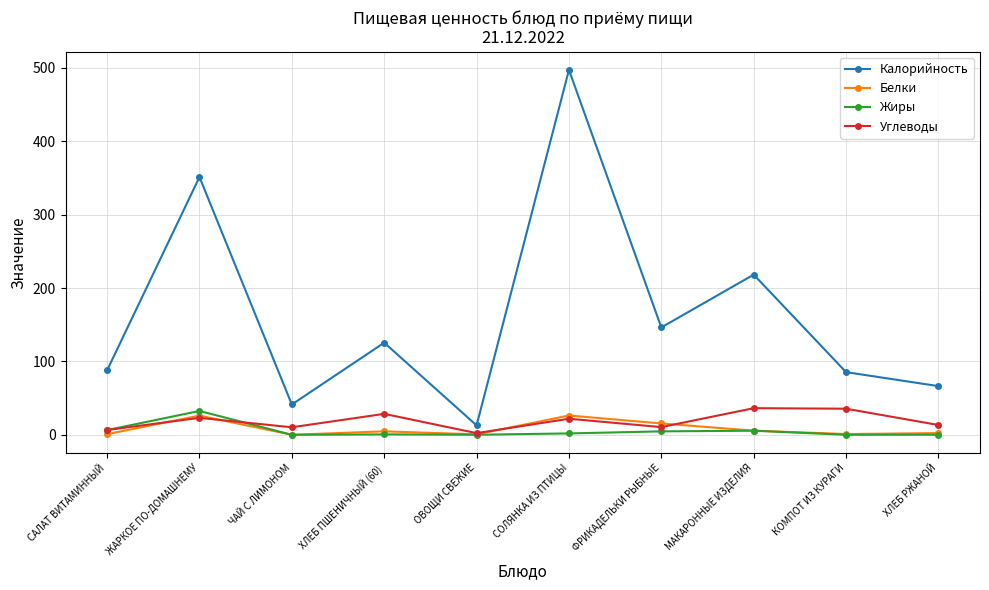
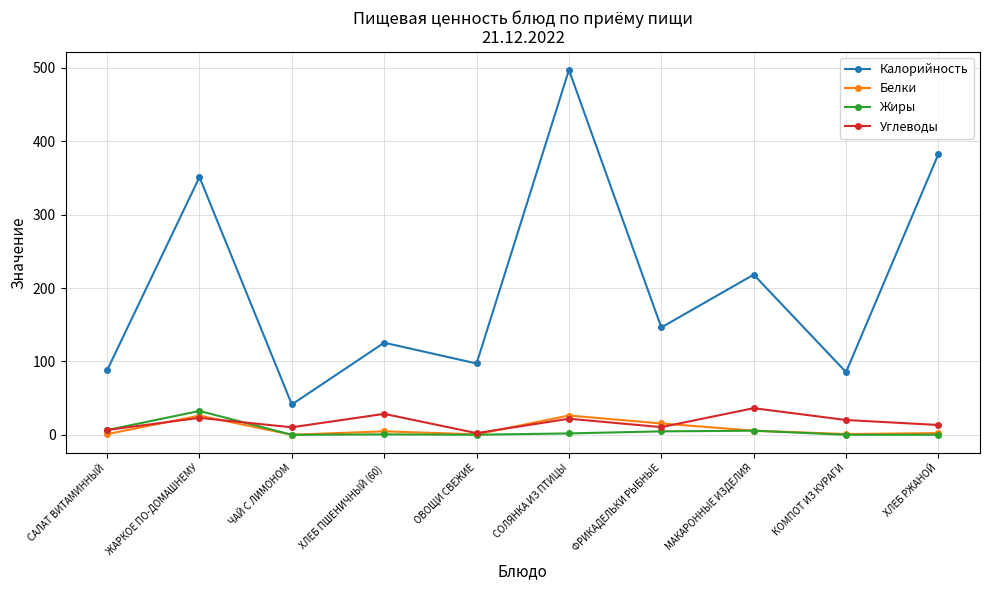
Калорийность, ОВОЩИ СВЕЖИЕ: 10 -> 100
Углеводы, КОМПОТ ИЗ КУРАГИ: 40 -> 20
Калорийность, ХЛЕБ РЖАНОЙ: 70 -> 380
